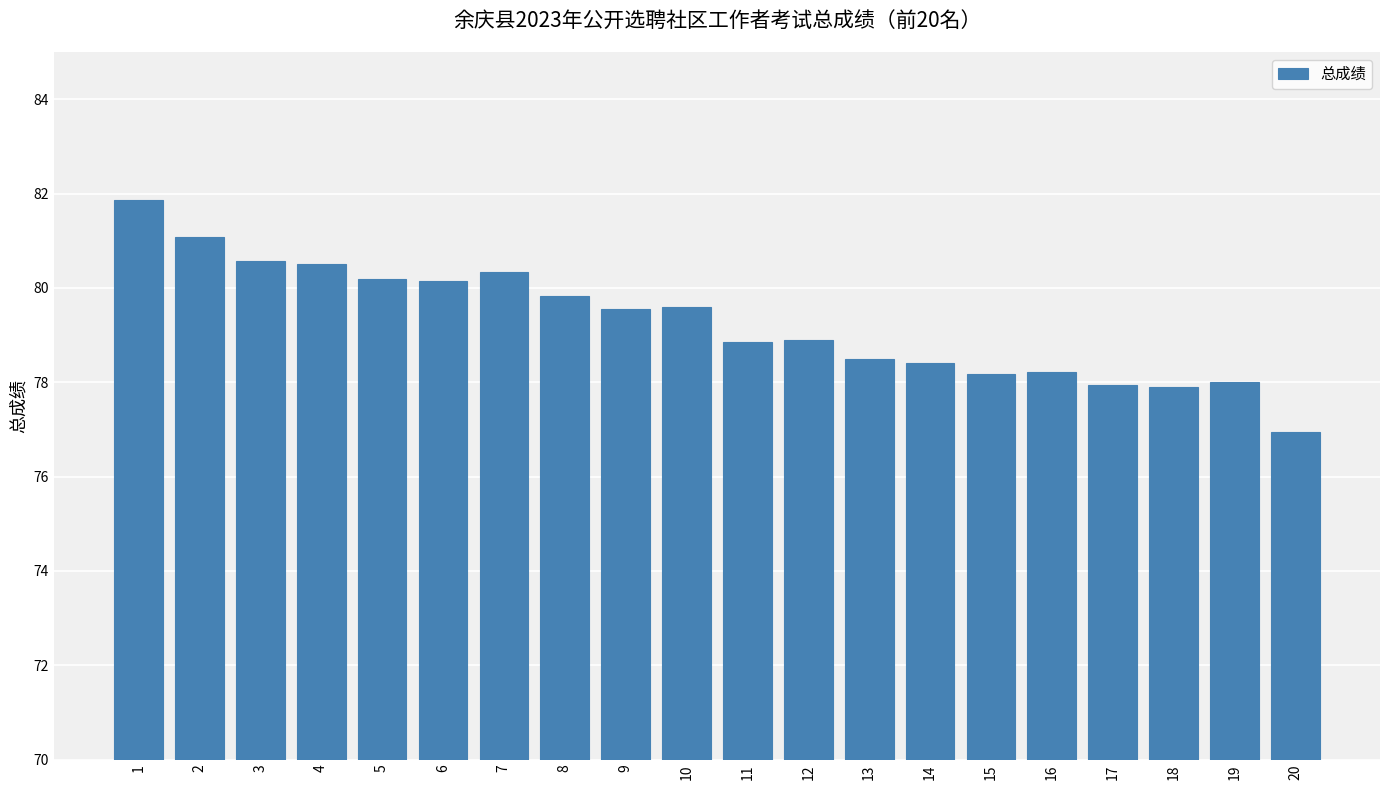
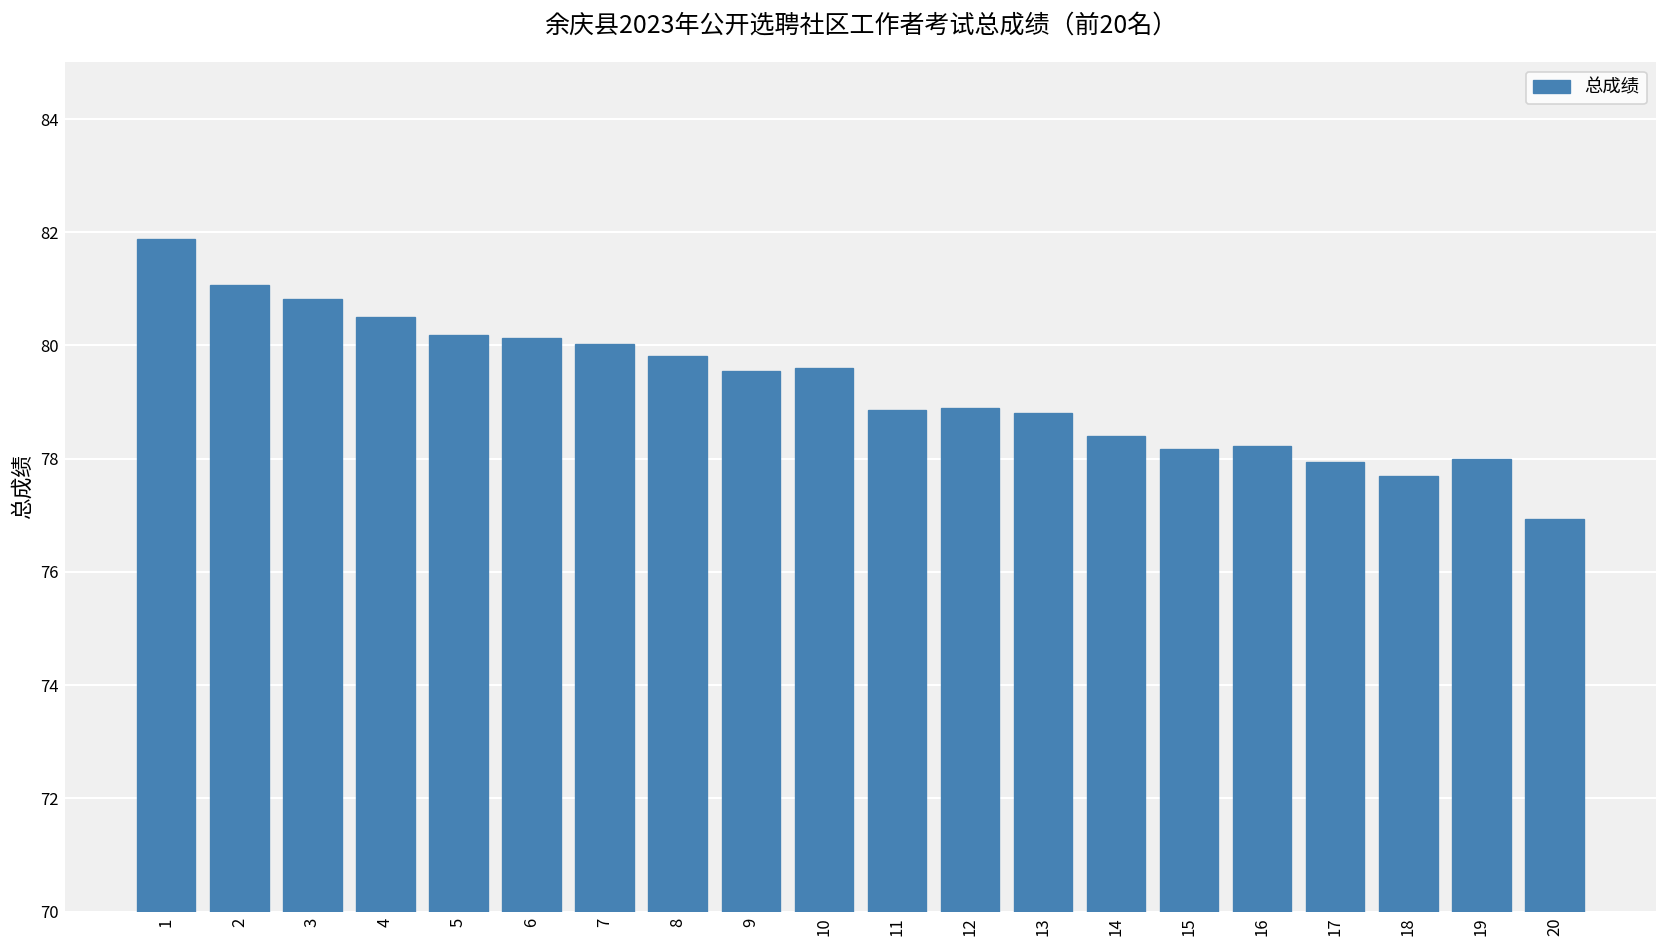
3: 80.6 -> 80.8
7: 80.3 -> 80.0
13: 78.5 -> 78.8
18: 77.9 -> 77.7
